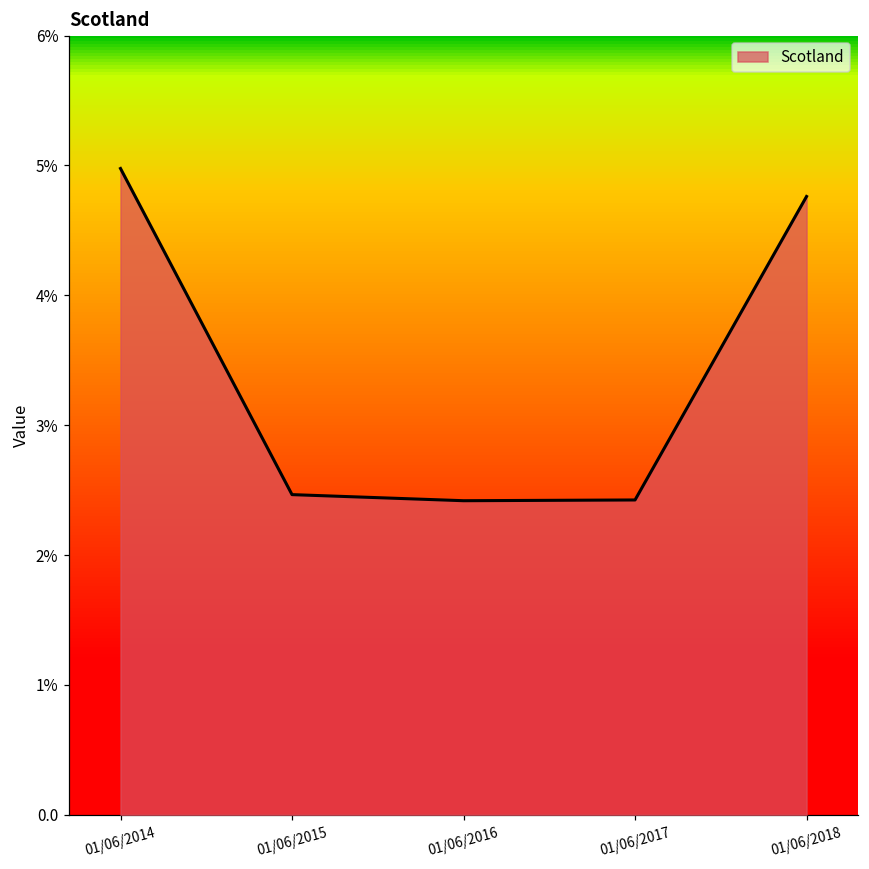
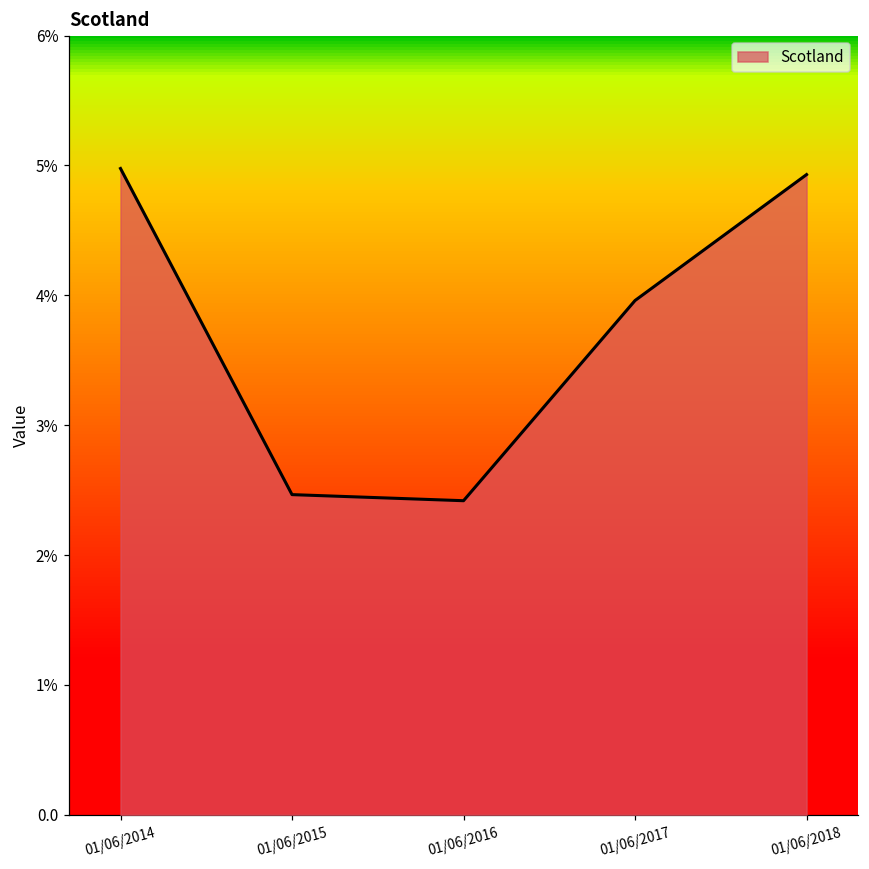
01/06/2017: 2.42% -> 3.96%
01/06/2018: 4.76% -> 4.93%
